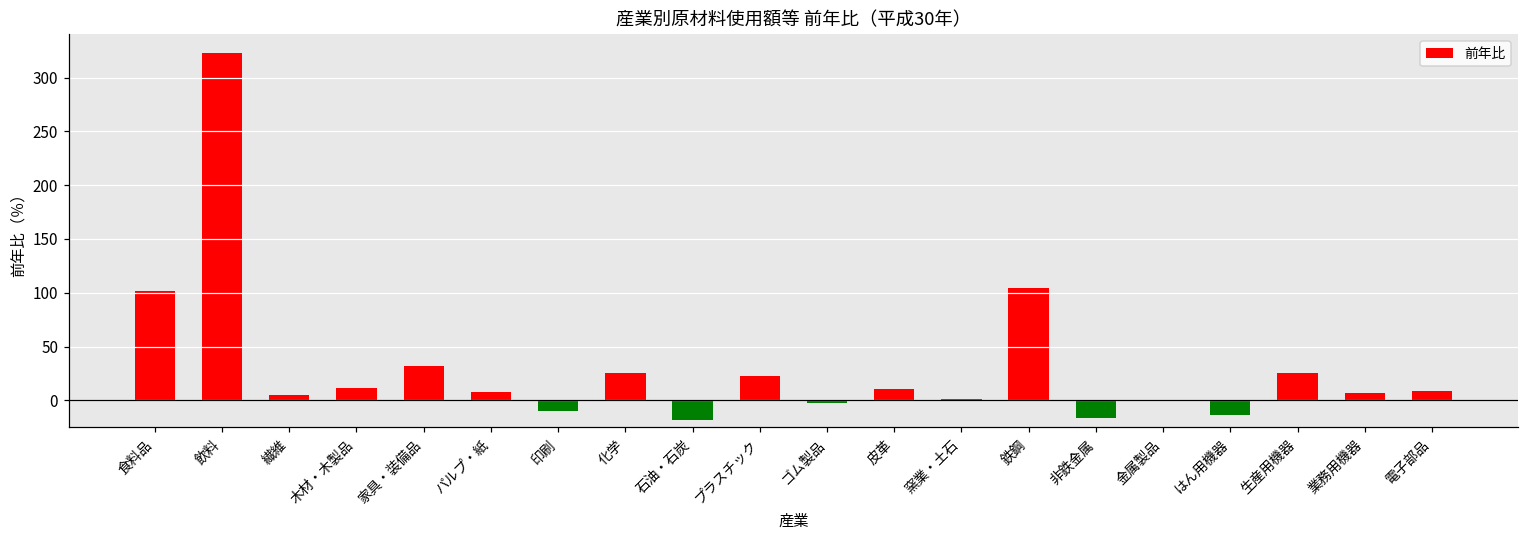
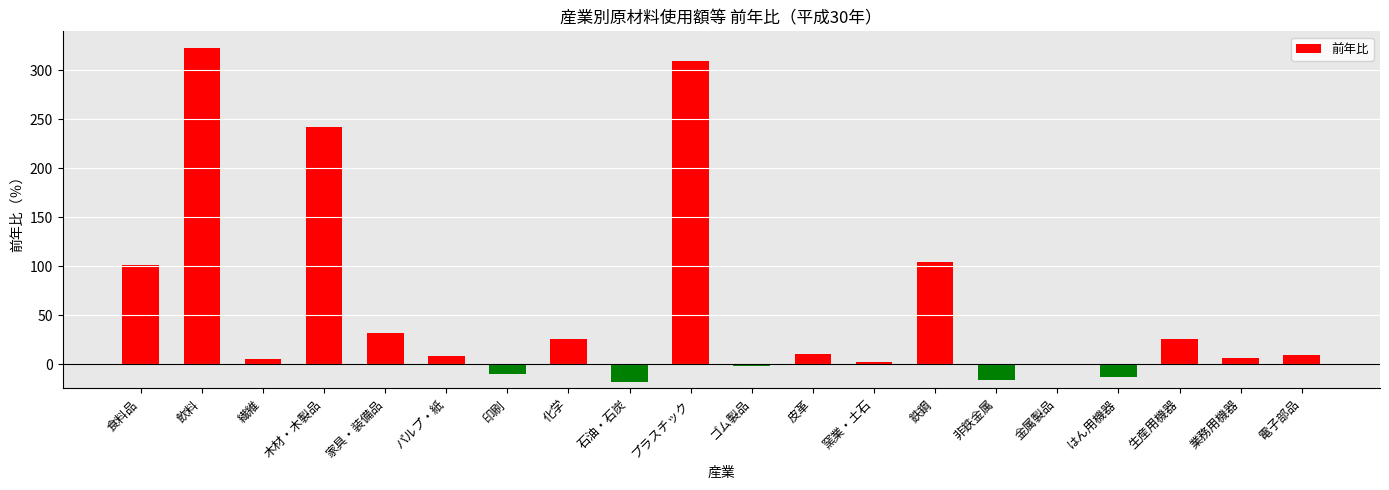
木材・木製品: 10 -> 240
プラスチック: 20 -> 310
